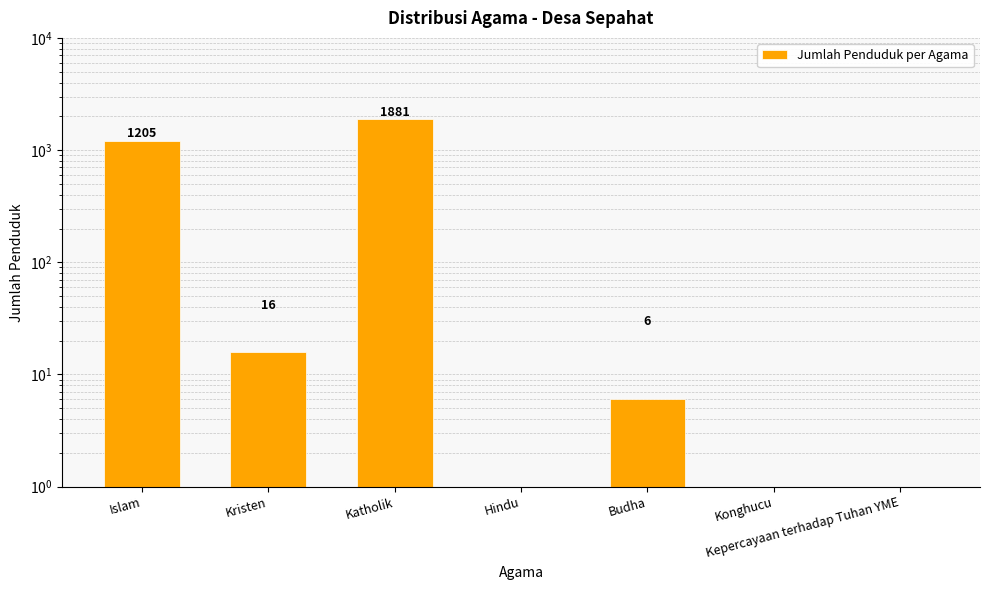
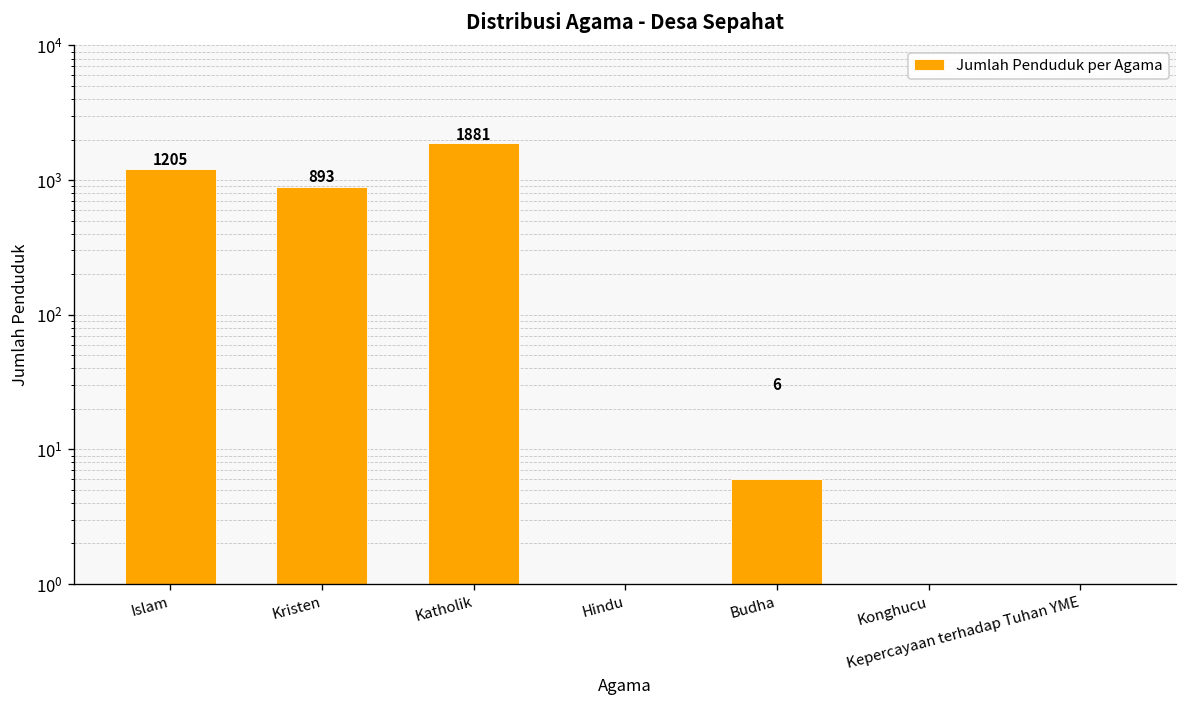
Kristen: 16 -> 893
